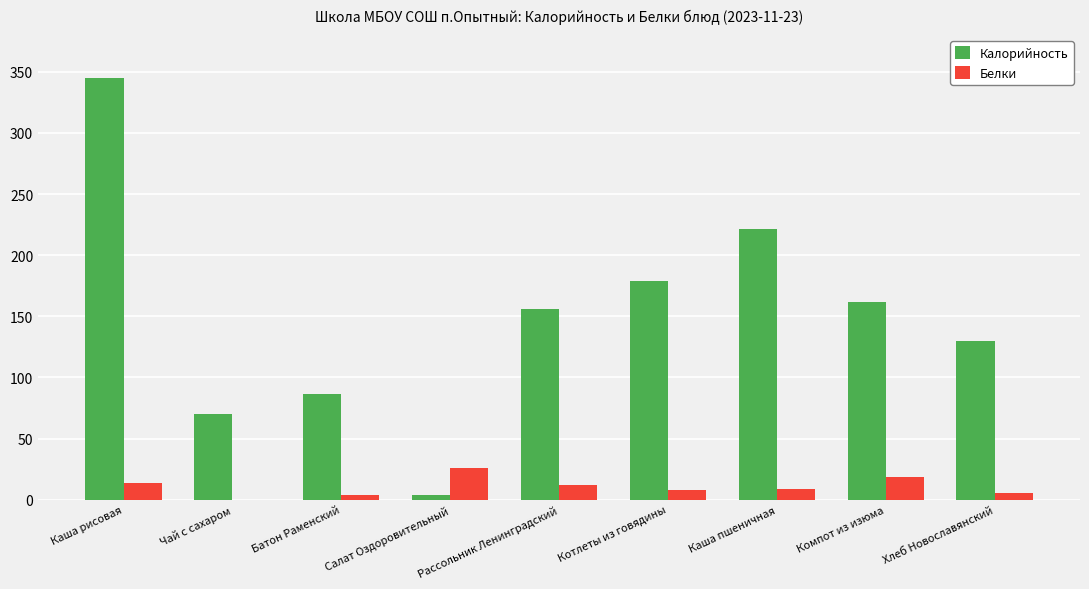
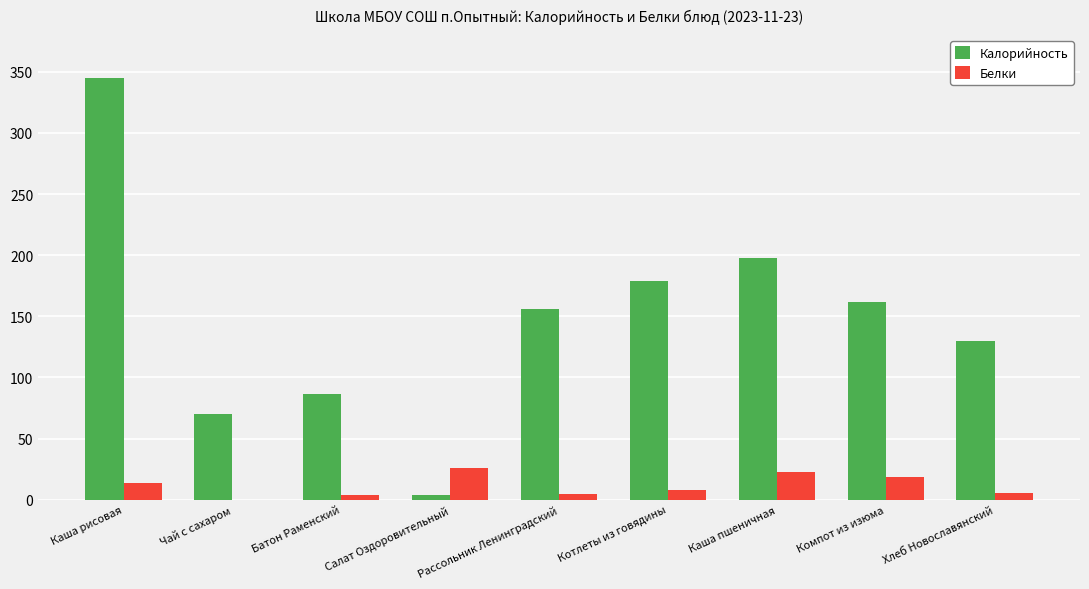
Белки, Рассольник Ленинградский: 12 -> 4
Калорийность, Каша пшеничная: 222 -> 197
Белки, Каша пшеничная: 9 -> 23
